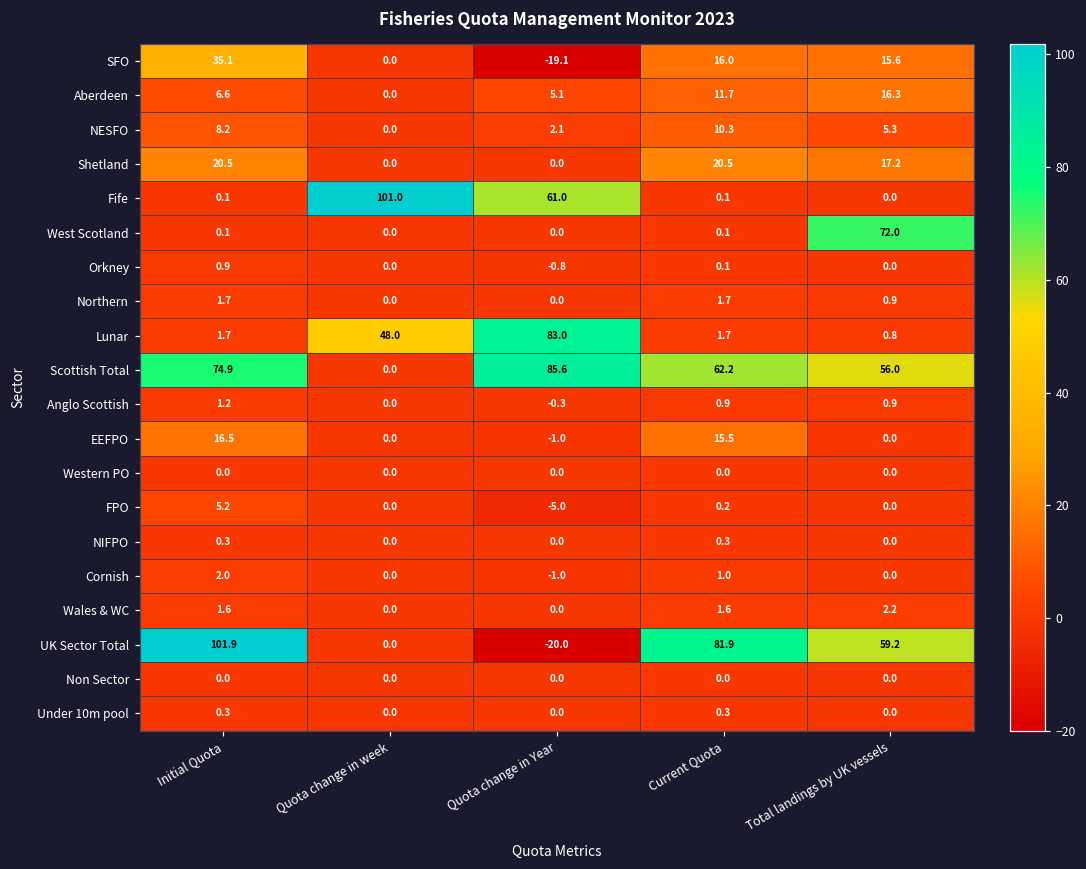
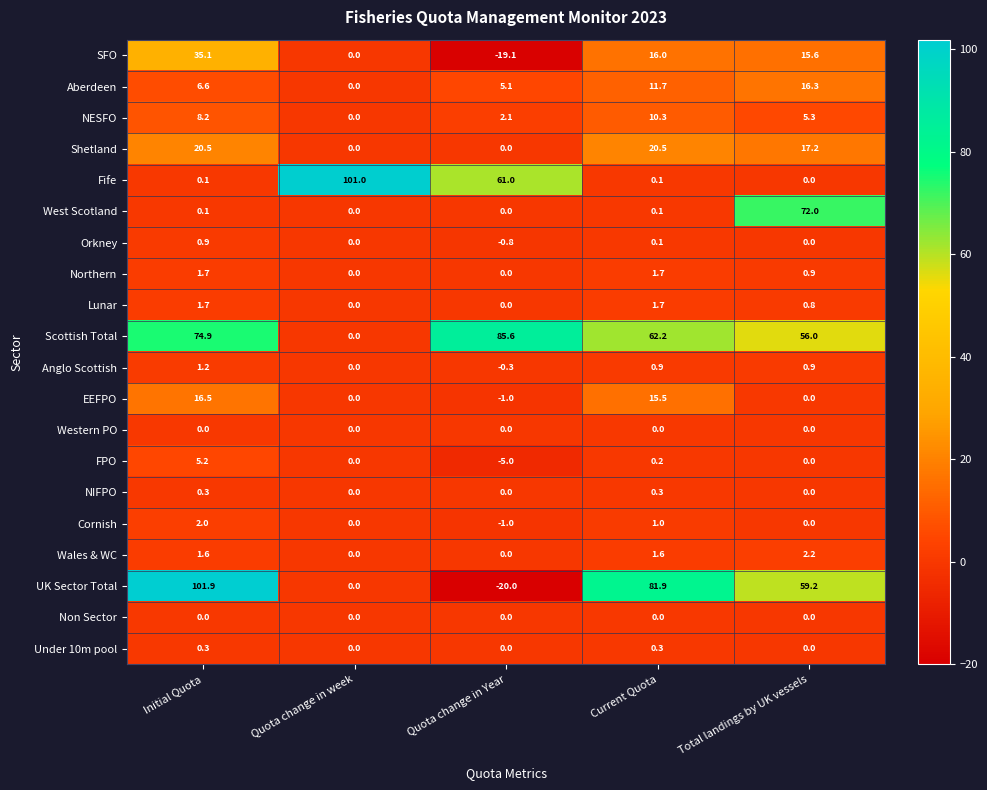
Lunar, Quota change in week: 48.0 -> 0.0
Lunar, Quota change in Year: 83.0 -> 0.0
